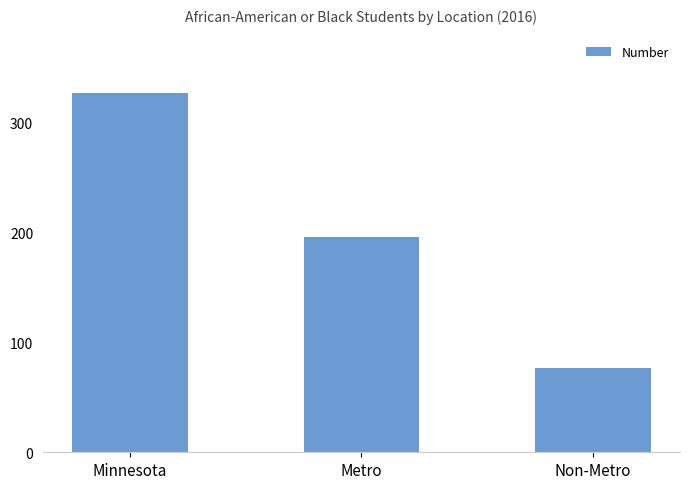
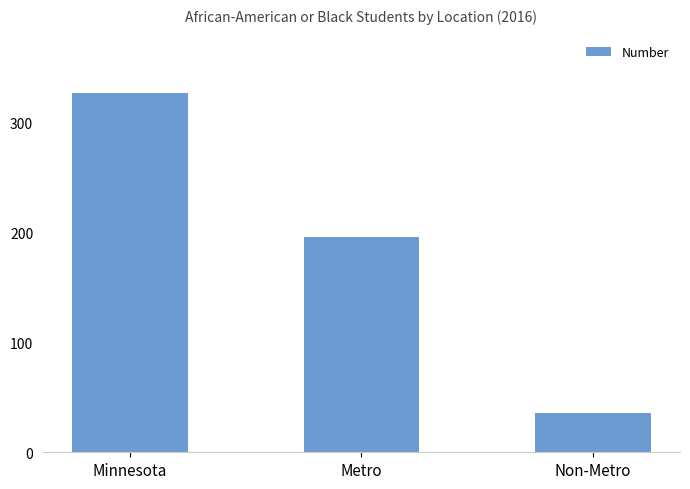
Non-Metro: 77 -> 36
